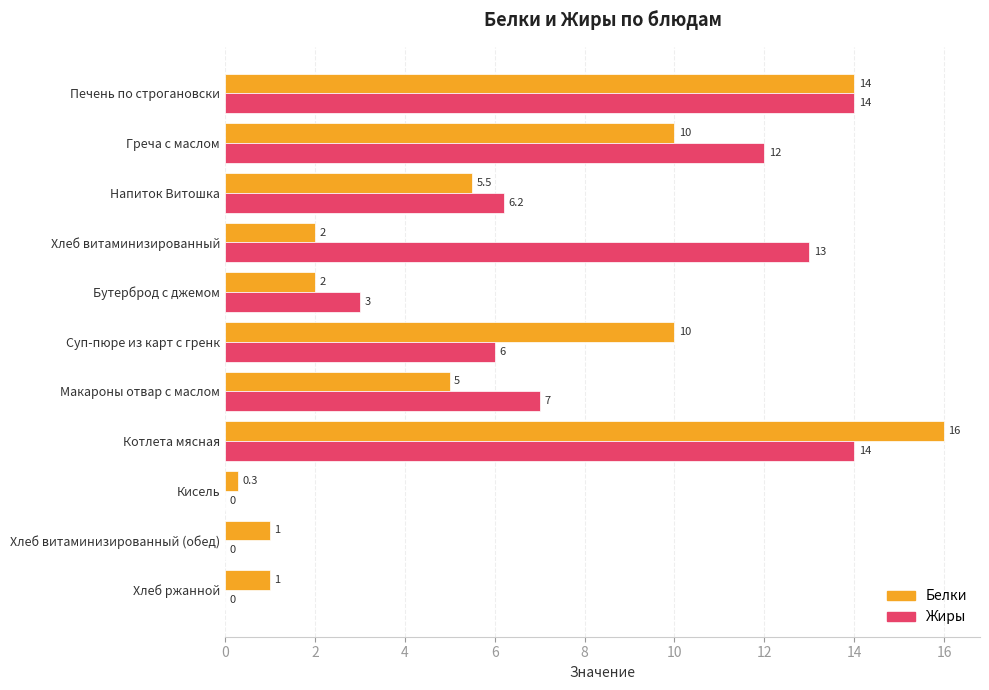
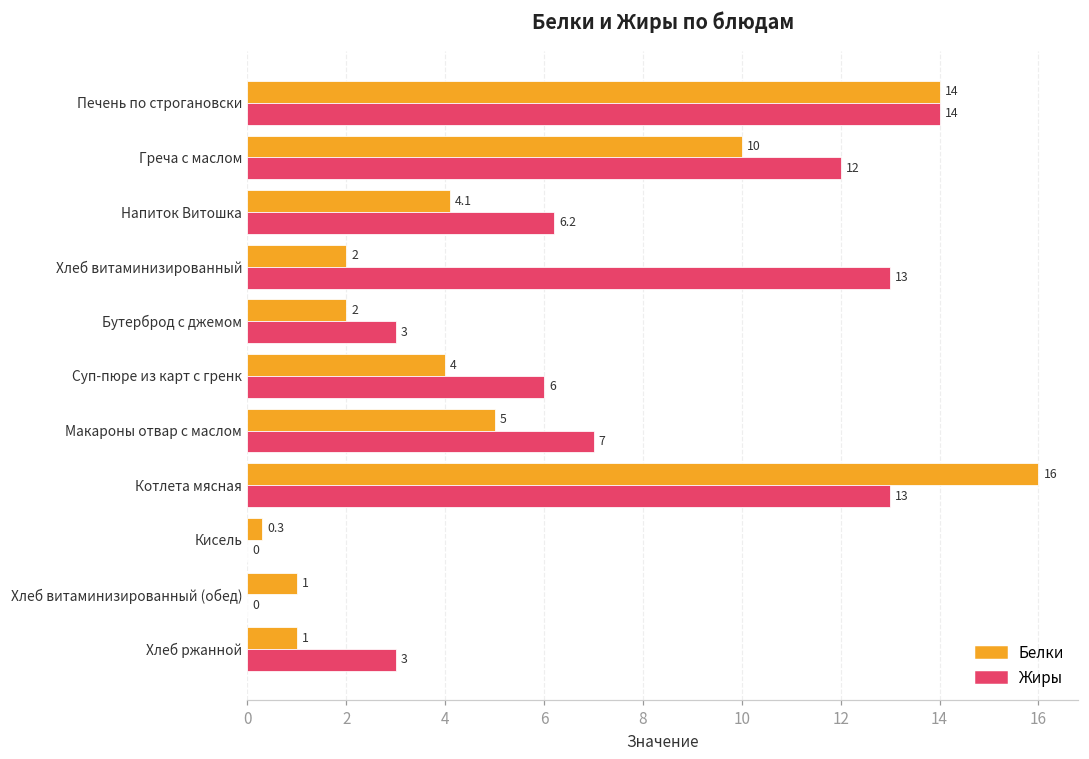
Белки, Напиток Витошка: 5.5 -> 4.1
Белки, Суп-пюре из карт с гренк: 10 -> 4
Жиры, Котлета мясная: 14 -> 13
Жиры, Хлеб ржанной: 0 -> 3
